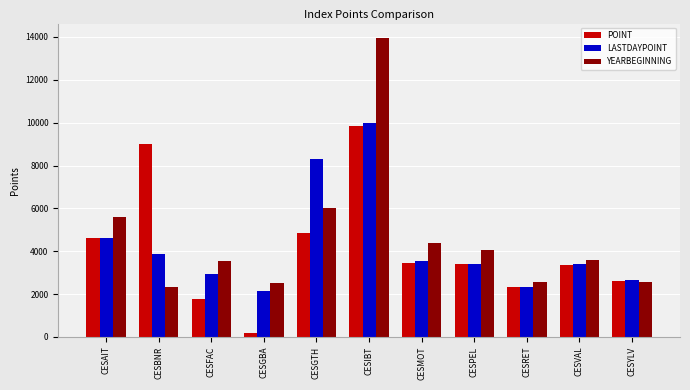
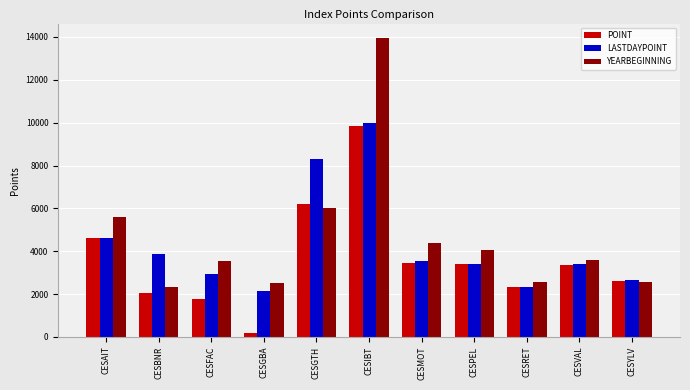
POINT, CESBNR: 9000 -> 2000
POINT, CESGTH: 4800 -> 6200
